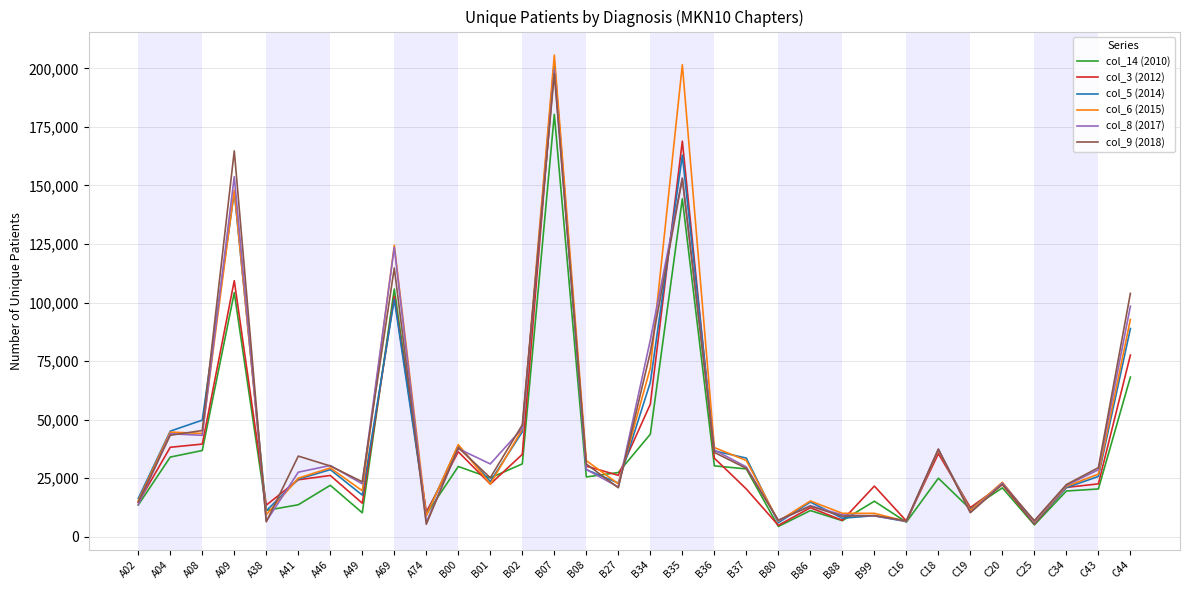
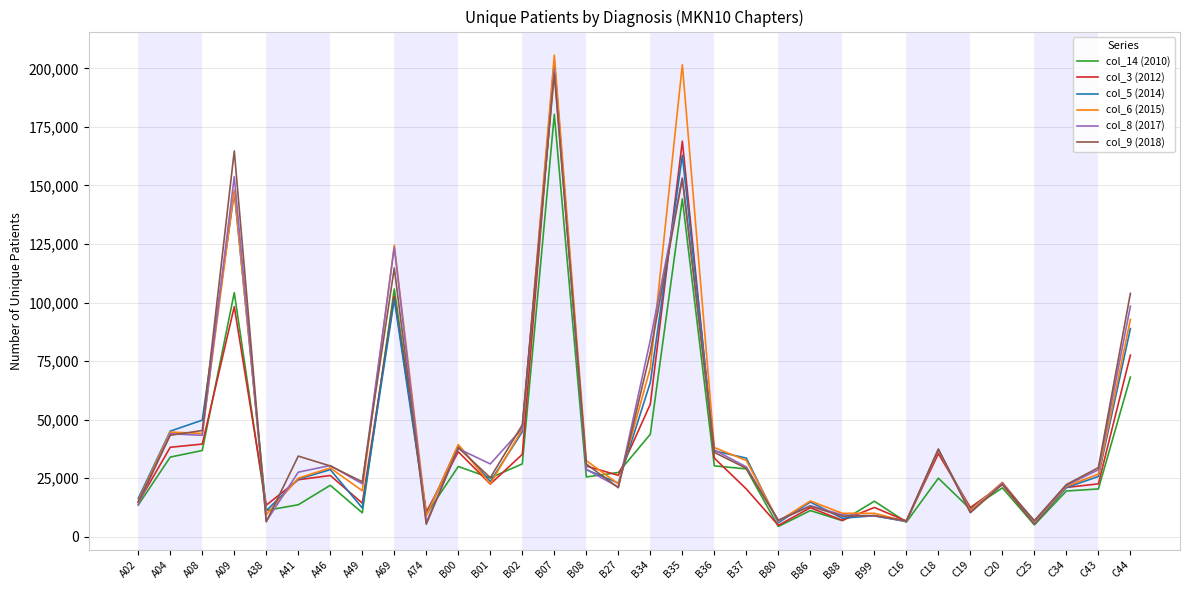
col_3 (2012), A09: 109,000 -> 98,000
col_5 (2014), A49: 18,000 -> 12,000
col_3 (2012), B99: 22,000 -> 12,000
